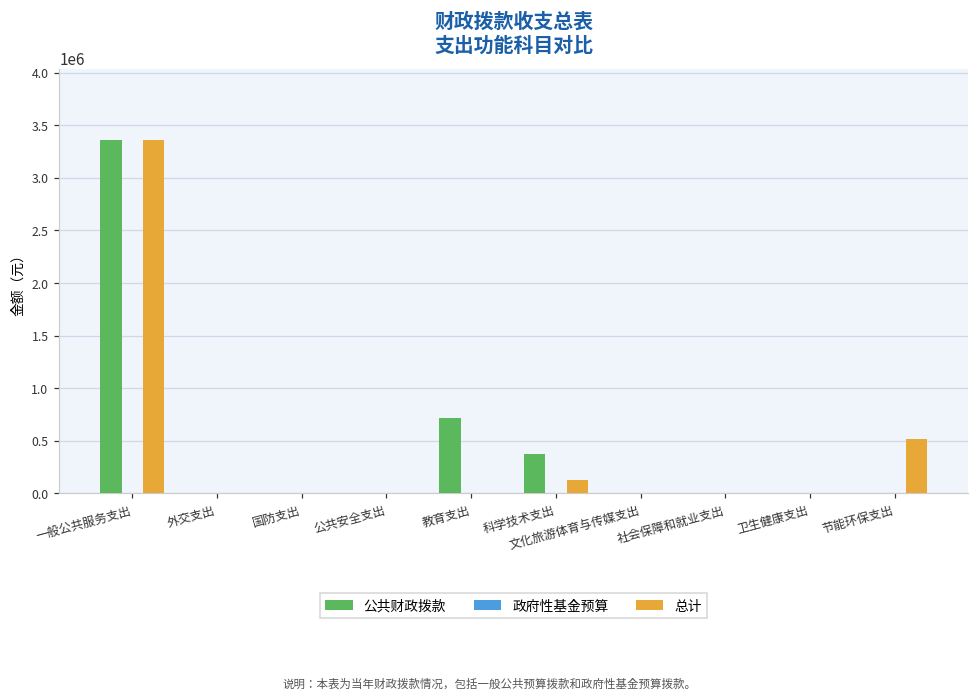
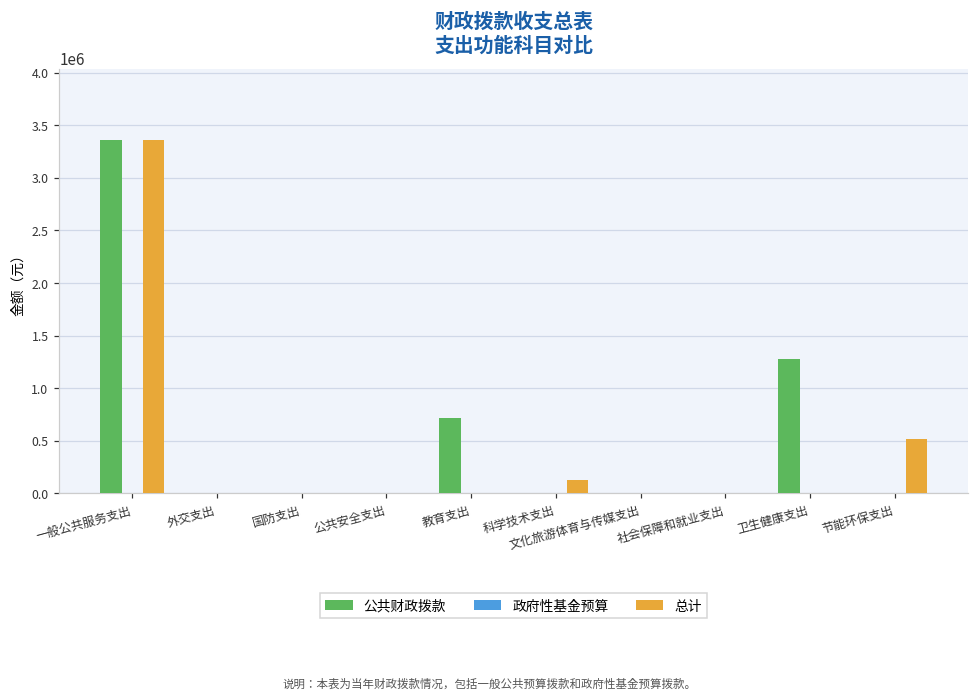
公共财政拨款, 科学技术支出: 400000 -> 0
公共财政拨款, 卫生健康支出: 0 -> 1300000
